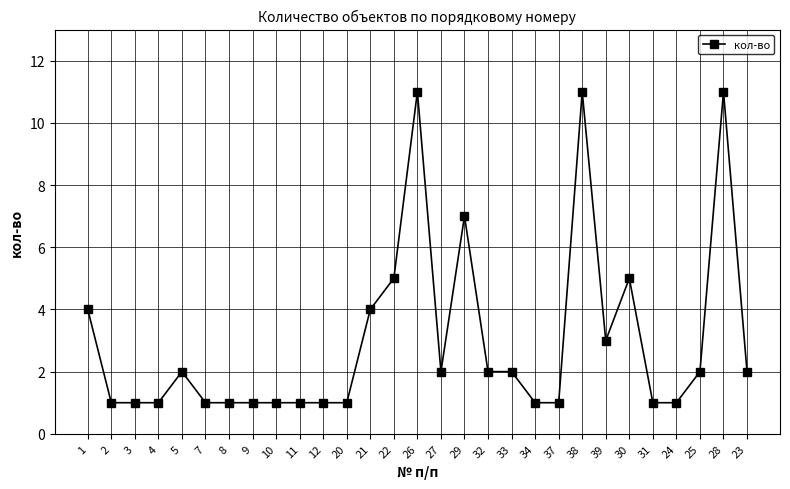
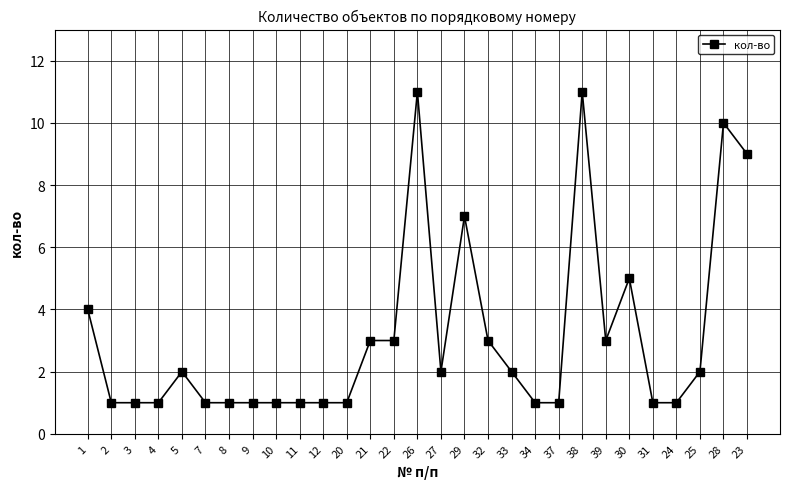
21: 4 -> 3
22: 5 -> 3
32: 2 -> 3
28: 11 -> 10
23: 2 -> 9
